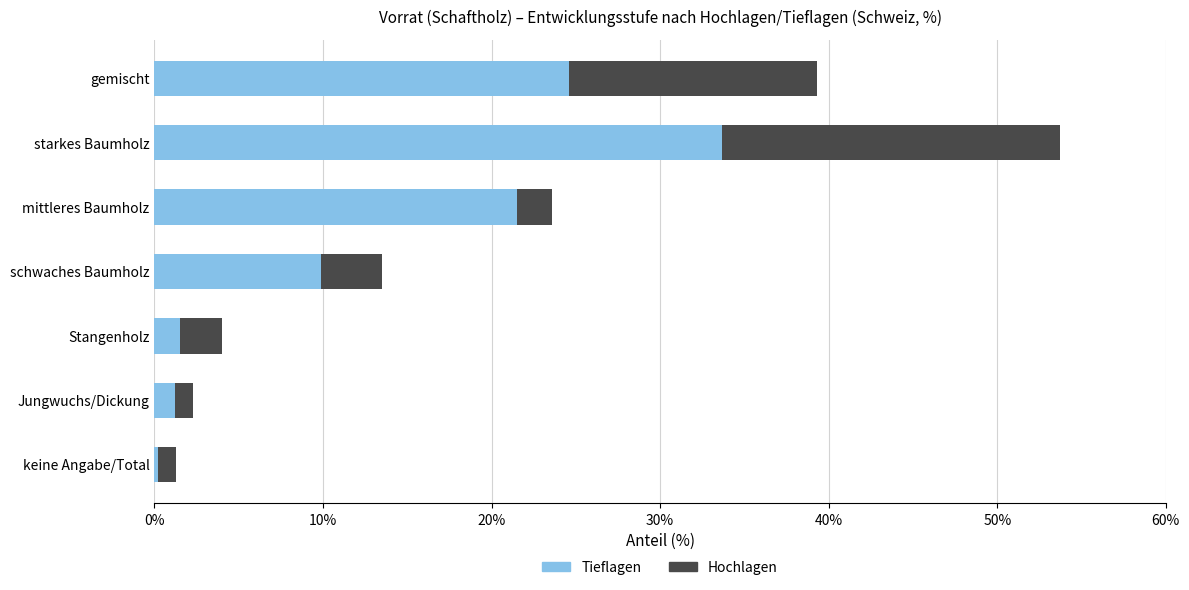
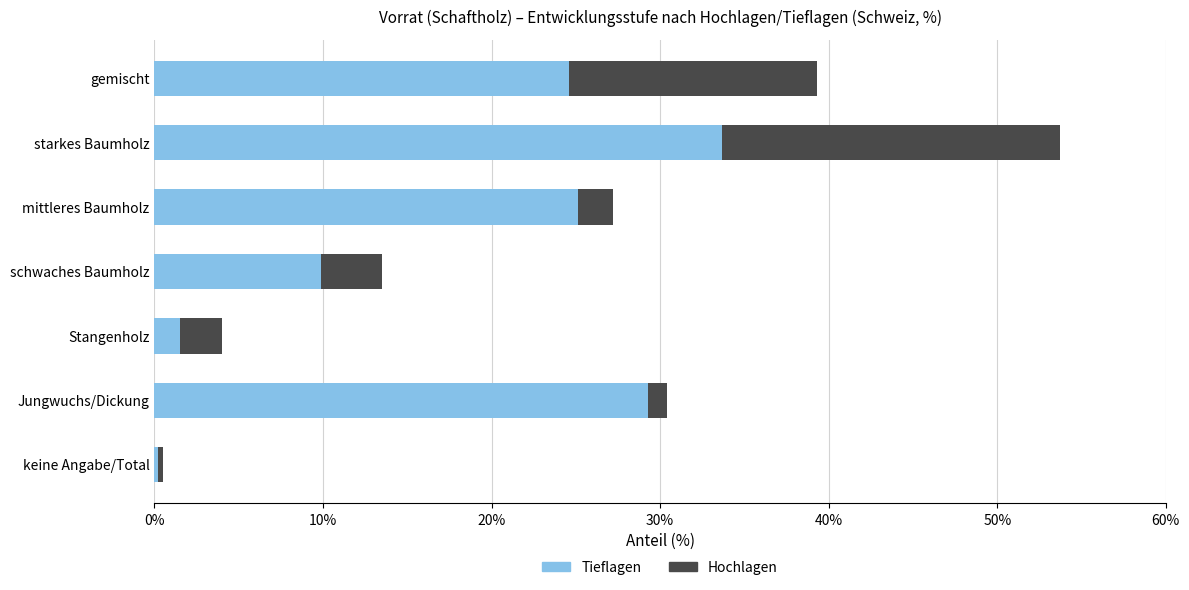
Tieflagen, mittleres Baumholz: 21.5% -> 25.1%
Tieflagen, Jungwuchs/Dickung: 1.2% -> 29.3%
Hochlagen, keine Angabe/Total: 1.1% -> 0.3%
